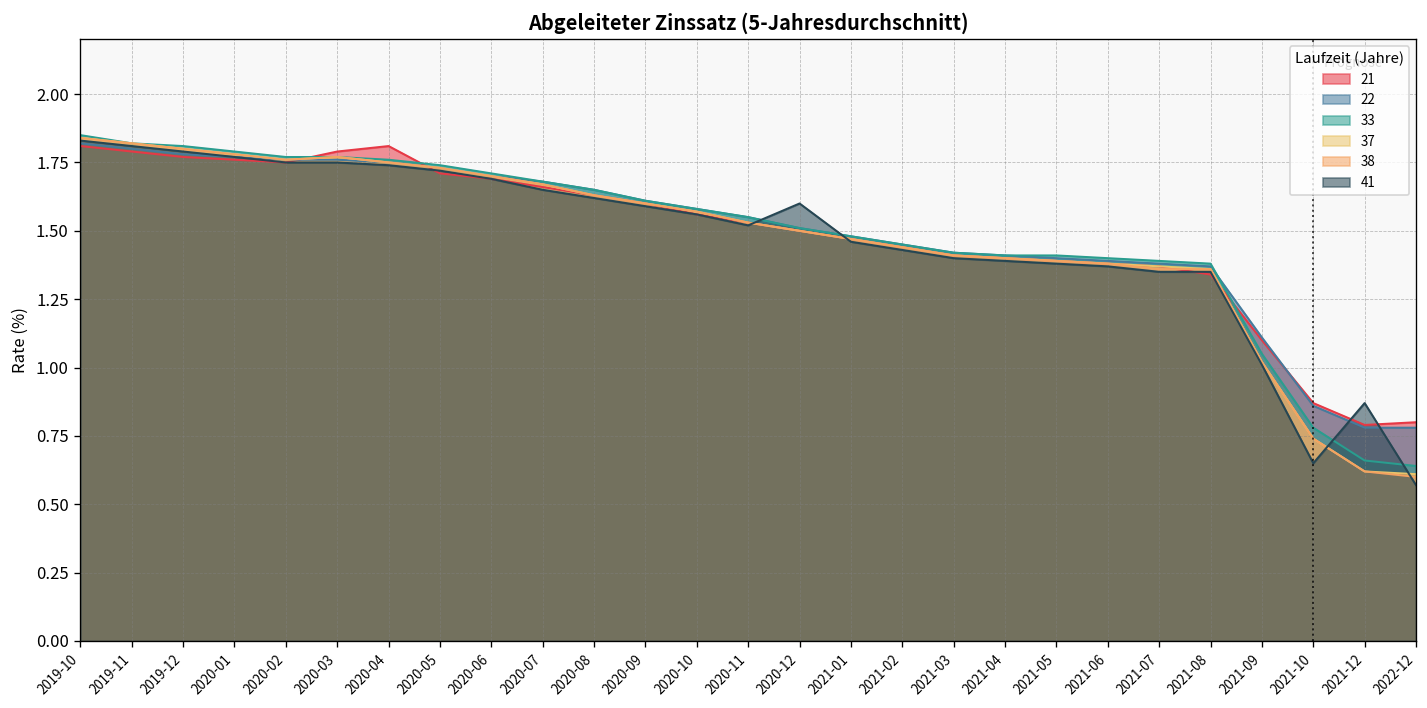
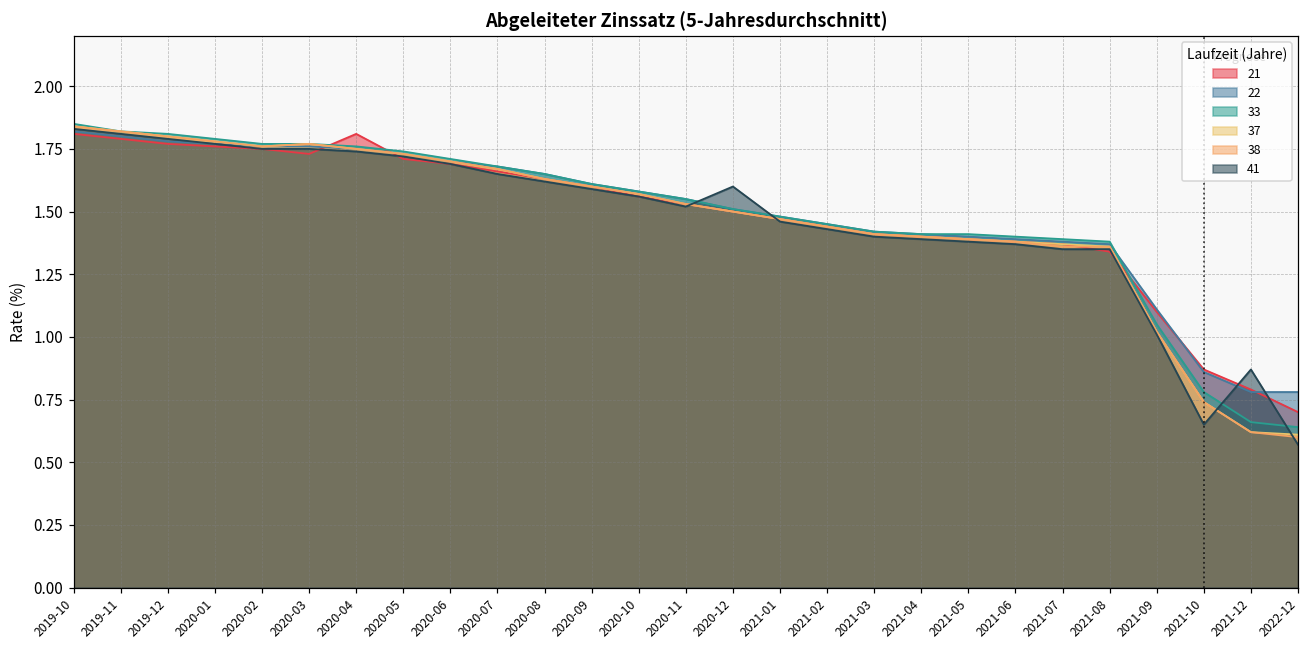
21, 2020-03: 1.79 -> 1.73
21, 2022-12: 0.8 -> 0.7
